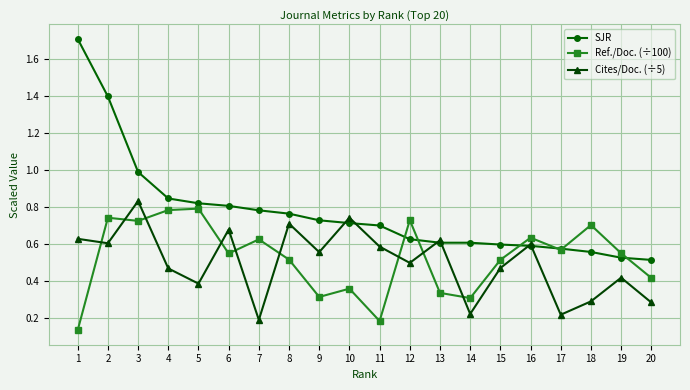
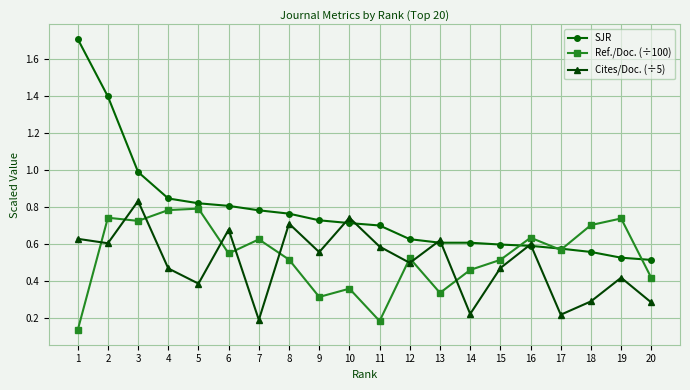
Ref./Doc. (÷100), 12: 0.73 -> 0.52
Ref./Doc. (÷100), 14: 0.31 -> 0.46
Ref./Doc. (÷100), 19: 0.55 -> 0.74
